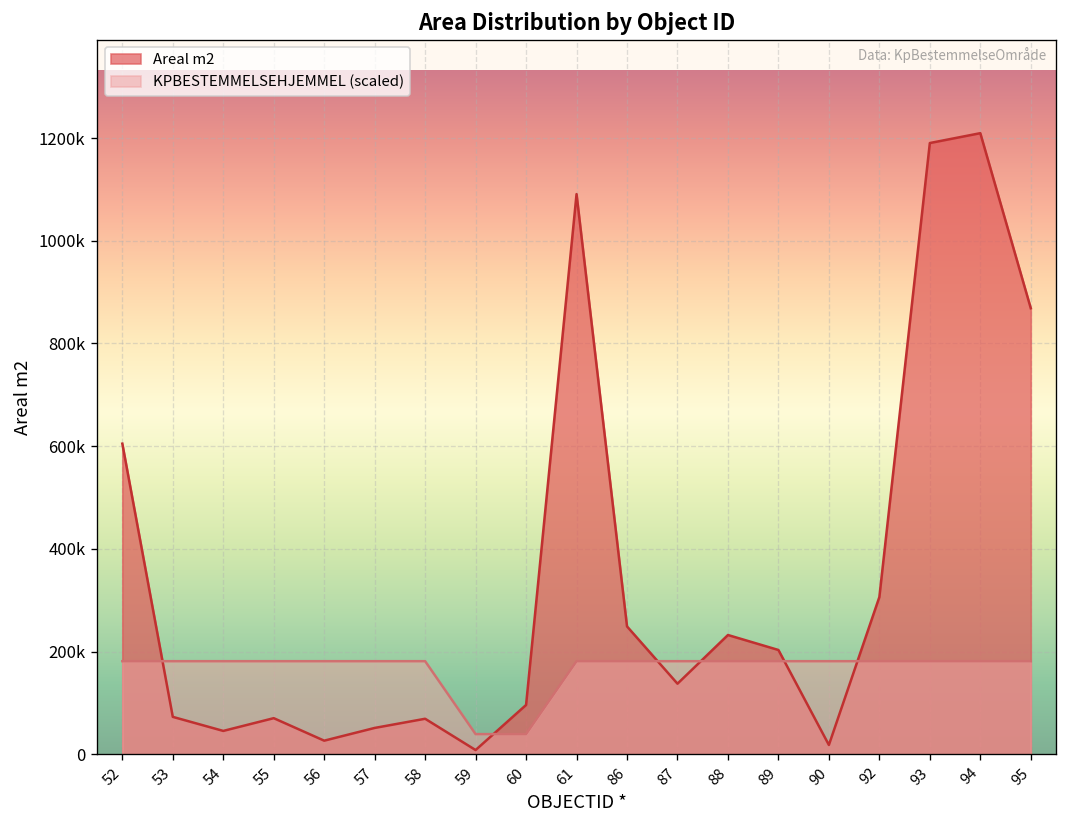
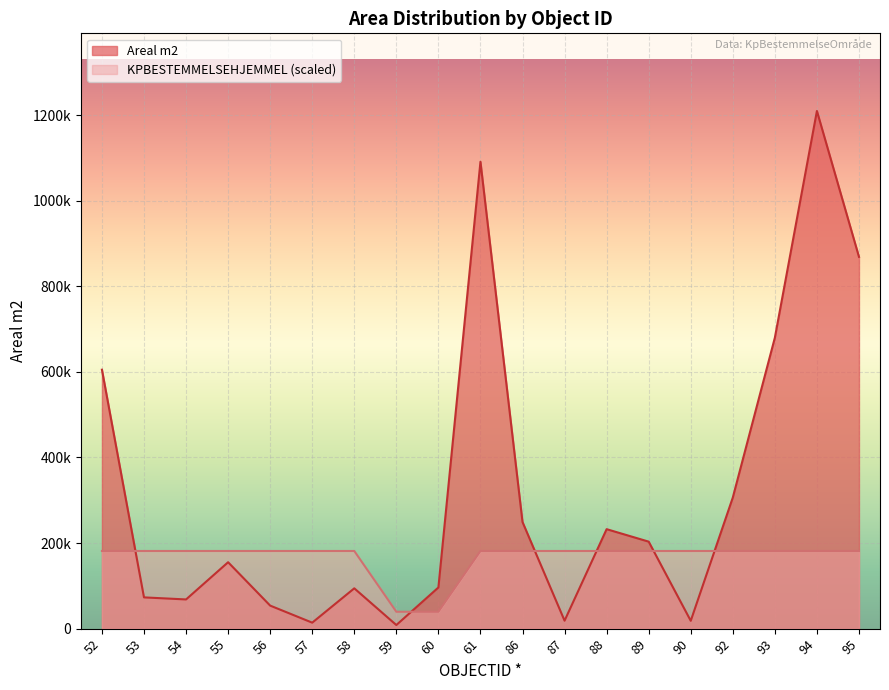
Areal m2, 54: 50000 -> 70000
Areal m2, 55: 70000 -> 160000
Areal m2, 56: 30000 -> 50000
Areal m2, 57: 50000 -> 10000
Areal m2, 58: 70000 -> 90000
Areal m2, 87: 140000 -> 20000
Areal m2, 93: 1190000 -> 680000
